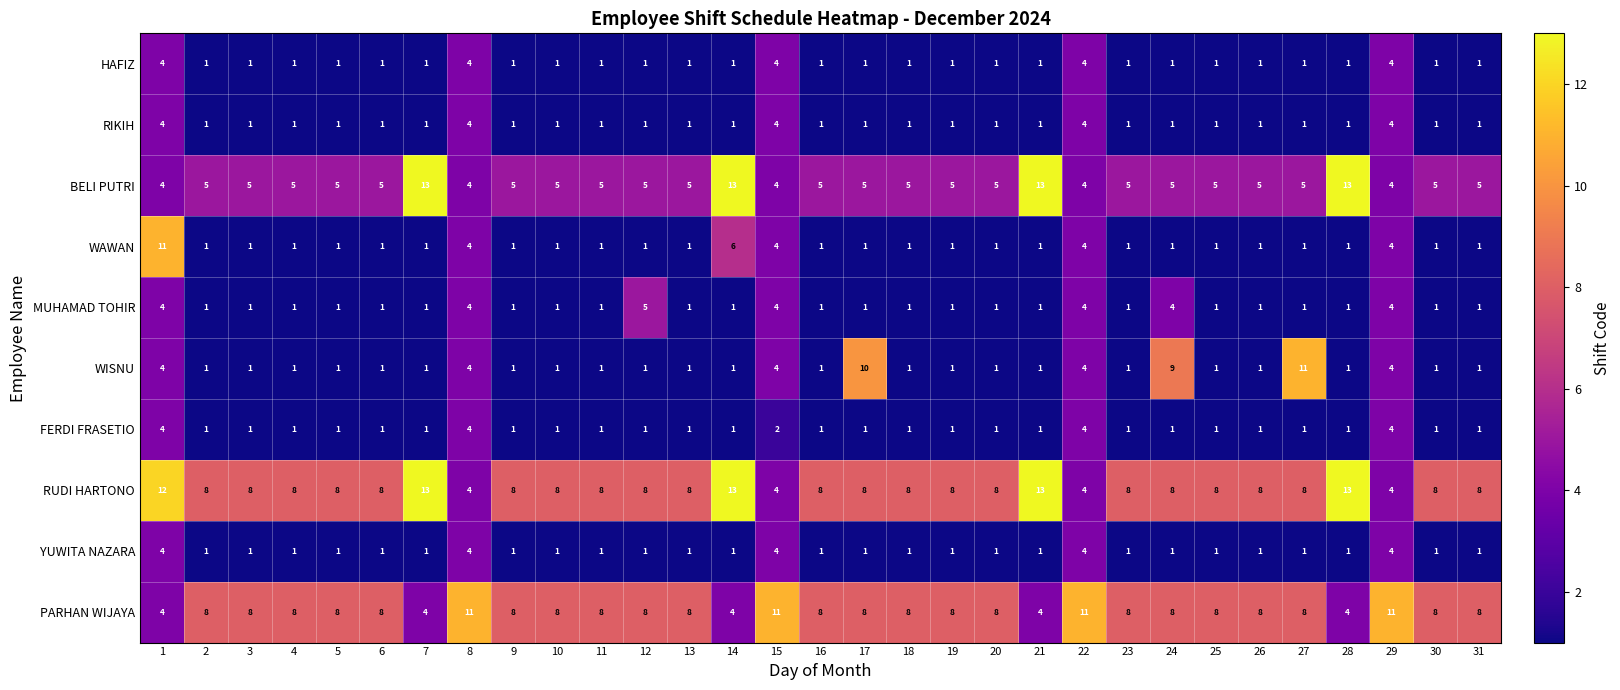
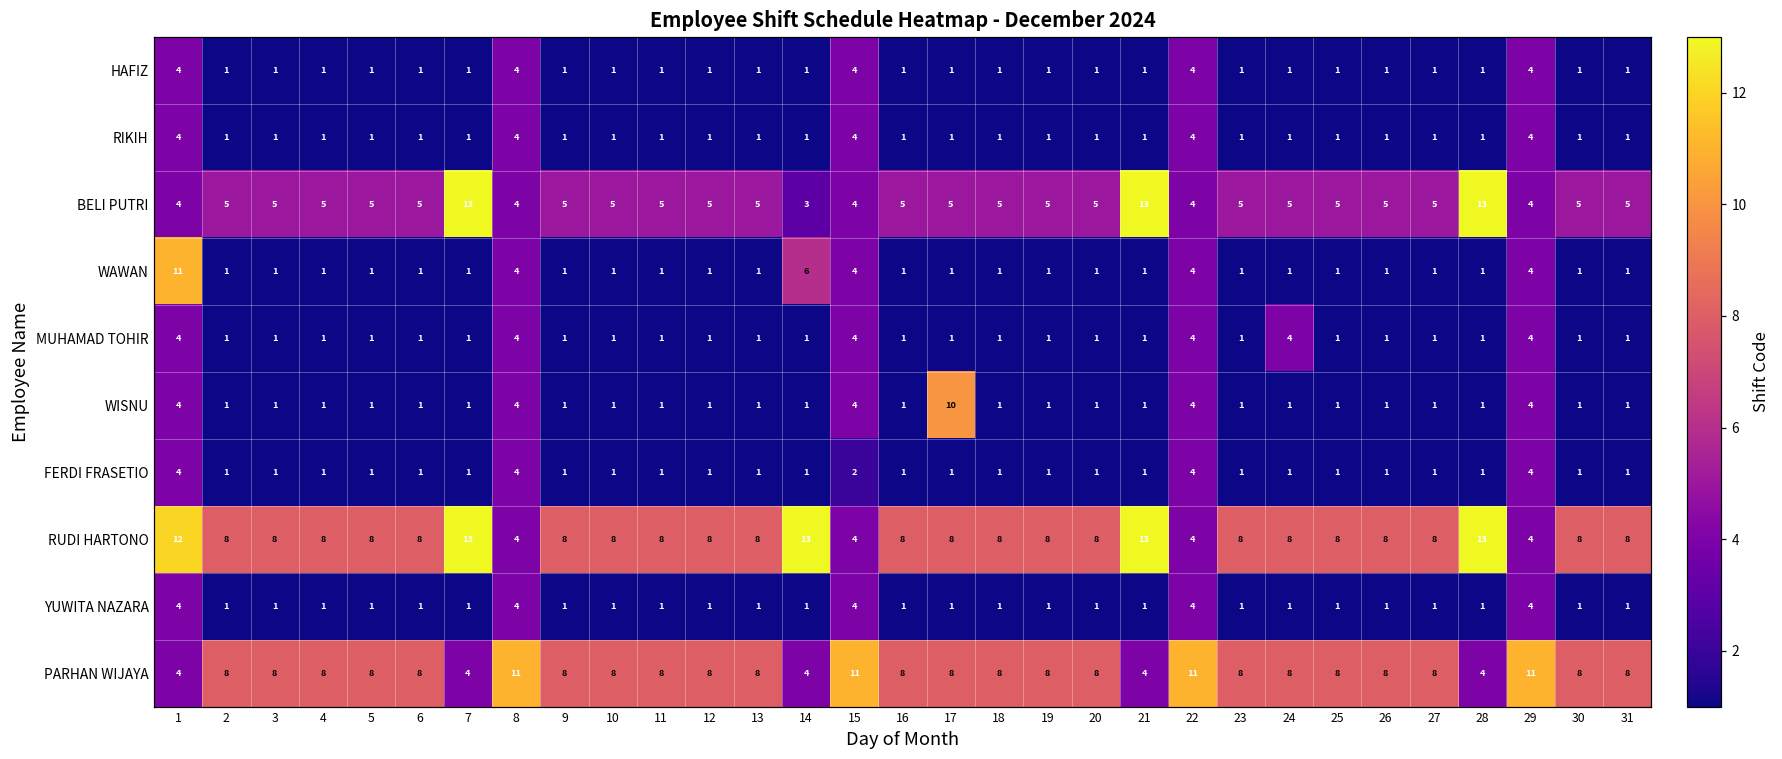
BELI PUTRI, 14: 13 -> 3
MUHAMAD TOHIR, 12: 5 -> 1
WISNU, 24: 9 -> 1
WISNU, 27: 11 -> 1
